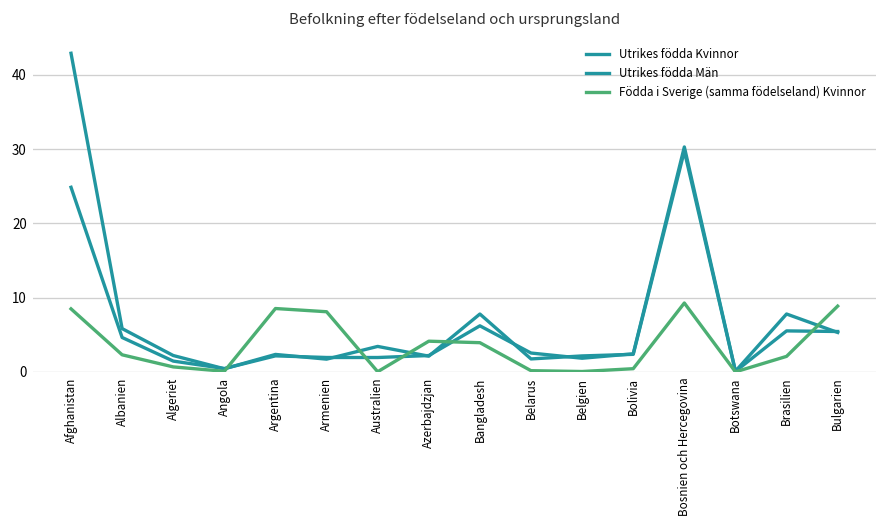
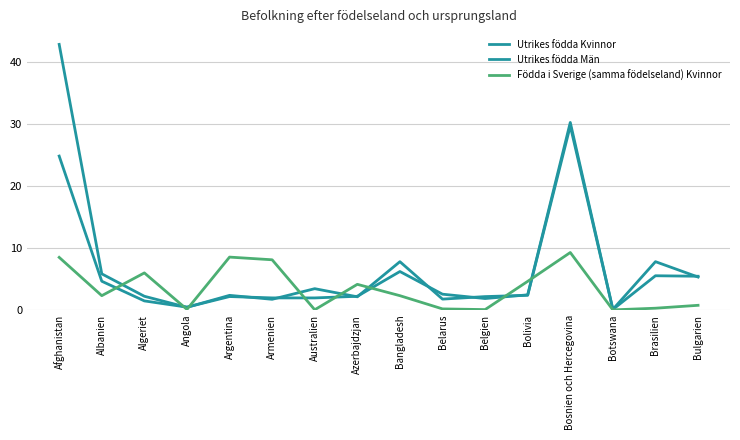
Födda i Sverige (samma födelseland) Kvinnor, Algeriet: 1 -> 6
Födda i Sverige (samma födelseland) Kvinnor, Bangladesh: 4 -> 2
Födda i Sverige (samma födelseland) Kvinnor, Bolivia: 0 -> 5
Födda i Sverige (samma födelseland) Kvinnor, Brasilien: 2 -> 0
Födda i Sverige (samma födelseland) Kvinnor, Bulgarien: 9 -> 1
